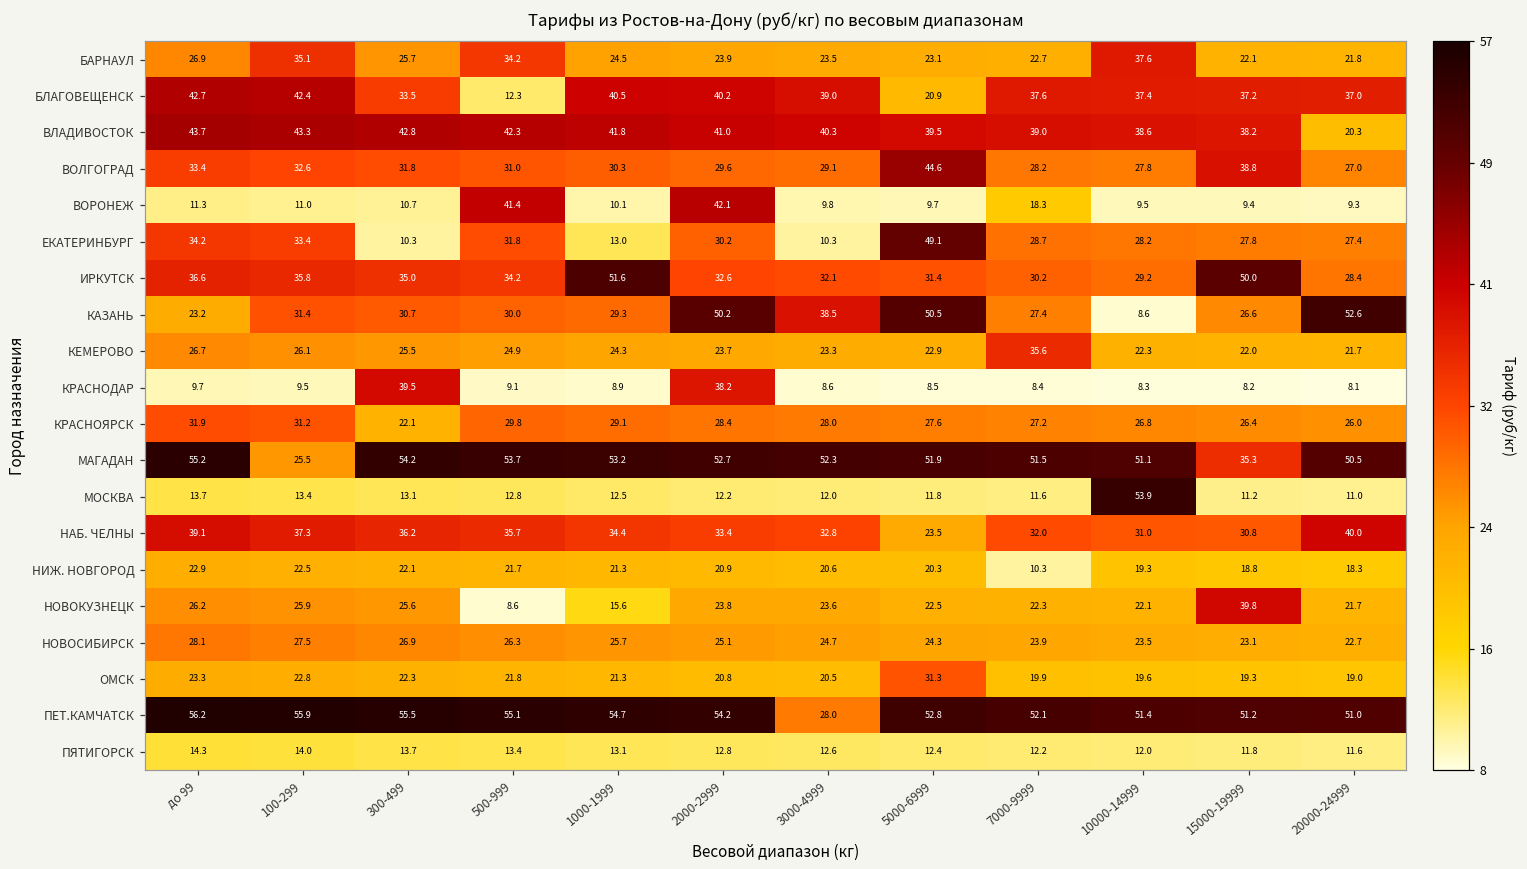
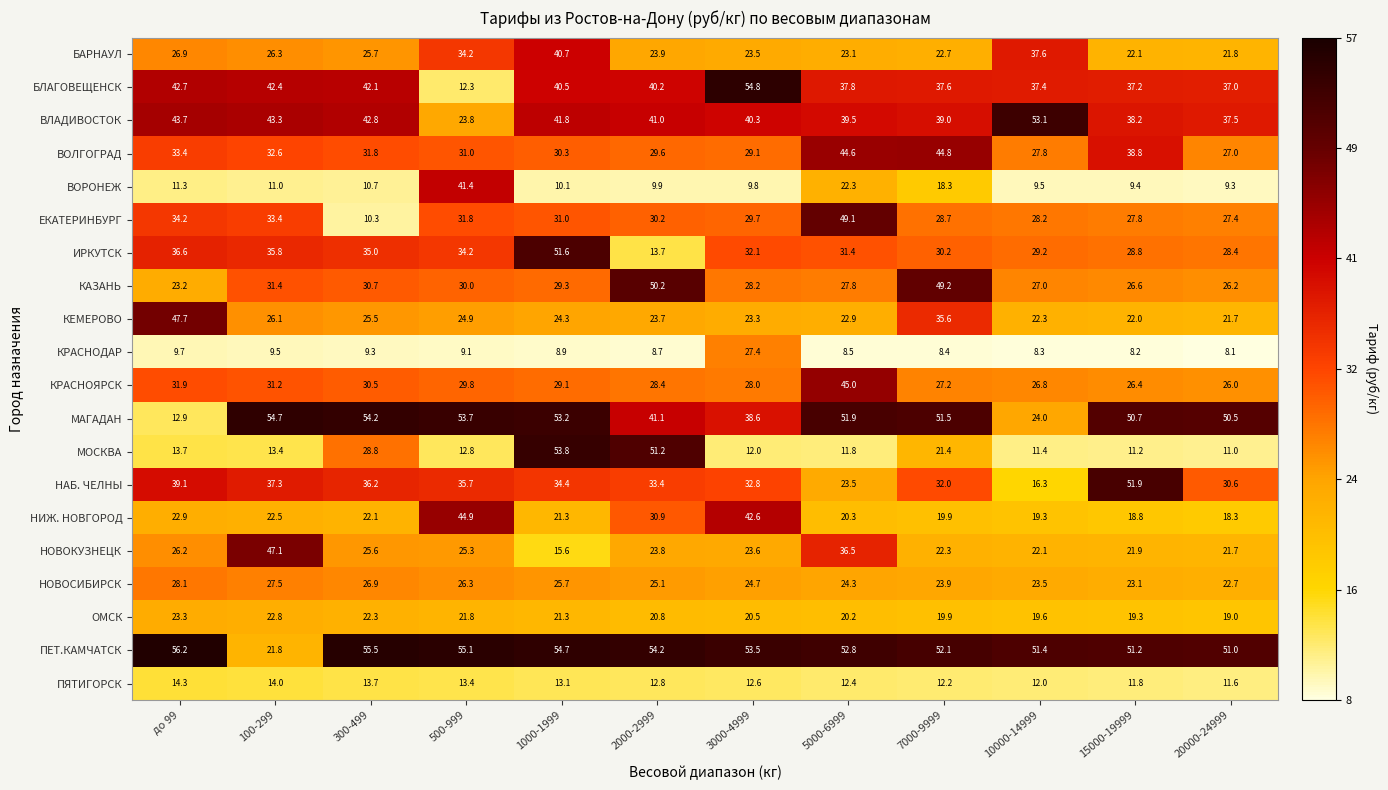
БАРНАУЛ, 100-299: 35.1 -> 26.3
БАРНАУЛ, 1000-1999: 24.5 -> 40.7
БЛАГОВЕЩЕНСК, 300-499: 33.5 -> 42.1
БЛАГОВЕЩЕНСК, 3000-4999: 39.0 -> 54.8
БЛАГОВЕЩЕНСК, 5000-6999: 20.9 -> 37.8
ВЛАДИВОСТОК, 500-999: 42.3 -> 23.8
ВЛАДИВОСТОК, 10000-14999: 38.6 -> 53.1
ВЛАДИВОСТОК, 20000-24999: 20.3 -> 37.5
ВОЛГОГРАД, 7000-9999: 28.2 -> 44.8
ВОРОНЕЖ, 2000-2999: 42.1 -> 9.9
ВОРОНЕЖ, 5000-6999: 9.7 -> 22.3
ЕКАТЕРИНБУРГ, 1000-1999: 13.0 -> 31.0
ЕКАТЕРИНБУРГ, 3000-4999: 10.3 -> 29.7
ИРКУТСК, 2000-2999: 32.6 -> 13.7
ИРКУТСК, 15000-19999: 50.0 -> 28.8
КАЗАНЬ, 3000-4999: 38.5 -> 28.2
КАЗАНЬ, 5000-6999: 50.5 -> 27.8
КАЗАНЬ, 7000-9999: 27.4 -> 49.2
КАЗАНЬ, 10000-14999: 8.6 -> 27.0
КАЗАНЬ, 20000-24999: 52.6 -> 26.2
КЕМЕРОВО, до 99: 26.7 -> 47.7
КРАСНОДАР, 300-499: 39.5 -> 9.3
КРАСНОДАР, 2000-2999: 38.2 -> 8.7
КРАСНОДАР, 3000-4999: 8.6 -> 27.4
КРАСНОЯРСК, 300-499: 22.1 -> 30.5
КРАСНОЯРСК, 5000-6999: 27.6 -> 45.0
МАГАДАН, до 99: 55.2 -> 12.9
МАГАДАН, 100-299: 25.5 -> 54.7
МАГАДАН, 2000-2999: 52.7 -> 41.1
МАГАДАН, 3000-4999: 52.3 -> 38.6
МАГАДАН, 10000-14999: 51.1 -> 24.0
МАГАДАН, 15000-19999: 35.3 -> 50.7
МОСКВА, 300-499: 13.1 -> 28.8
МОСКВА, 1000-1999: 12.5 -> 53.8
МОСКВА, 2000-2999: 12.2 -> 51.2
МОСКВА, 7000-9999: 11.6 -> 21.4
МОСКВА, 10000-14999: 53.9 -> 11.4
НАБ. ЧЕЛНЫ, 10000-14999: 31.0 -> 16.3
НАБ. ЧЕЛНЫ, 15000-19999: 30.8 -> 51.9
НАБ. ЧЕЛНЫ, 20000-24999: 40.0 -> 30.6
НИЖ. НОВГОРОД, 500-999: 21.7 -> 44.9
НИЖ. НОВГОРОД, 2000-2999: 20.9 -> 30.9
НИЖ. НОВГОРОД, 3000-4999: 20.6 -> 42.6
НИЖ. НОВГОРОД, 7000-9999: 10.3 -> 19.9
НОВОКУЗНЕЦК, 100-299: 25.9 -> 47.1
НОВОКУЗНЕЦК, 500-999: 8.6 -> 25.3
НОВОКУЗНЕЦК, 5000-6999: 22.5 -> 36.5
НОВОКУЗНЕЦК, 15000-19999: 39.8 -> 21.9
ОМСК, 5000-6999: 31.3 -> 20.2
ПЕТ.КАМЧАТСК, 100-299: 55.9 -> 21.8
ПЕТ.КАМЧАТСК, 3000-4999: 28.0 -> 53.5
